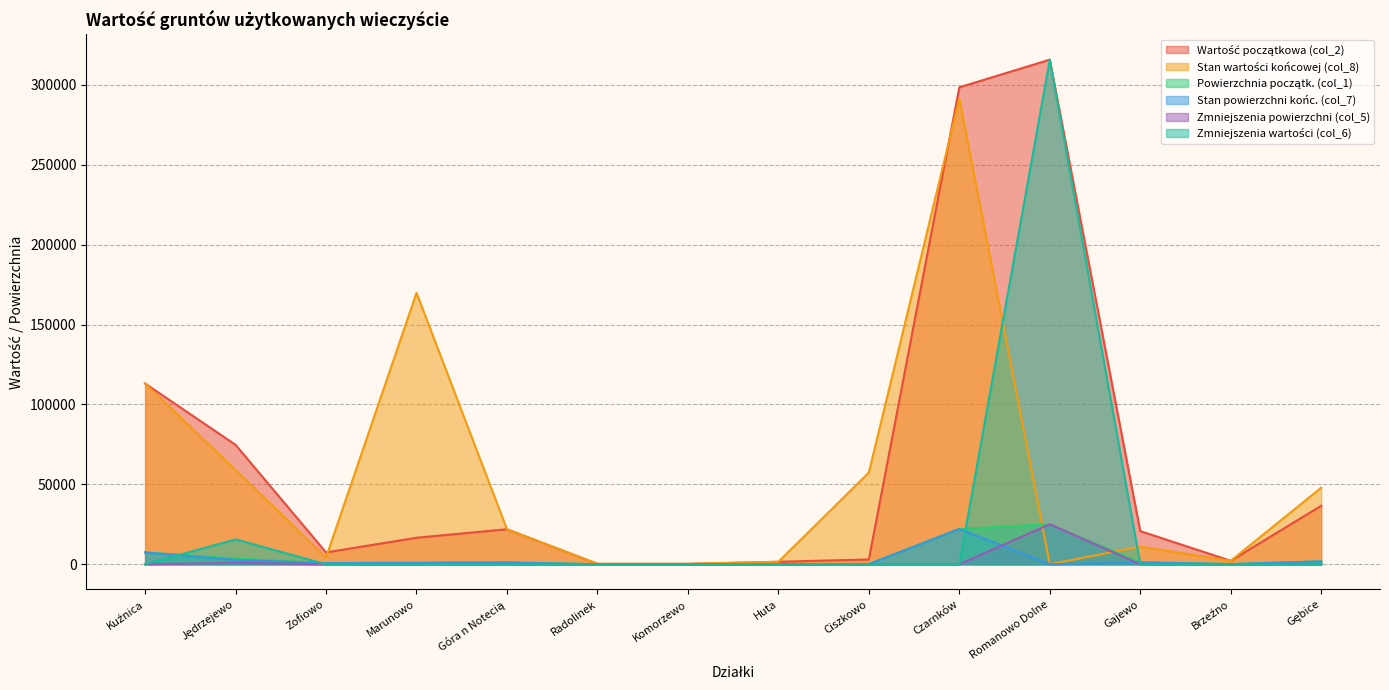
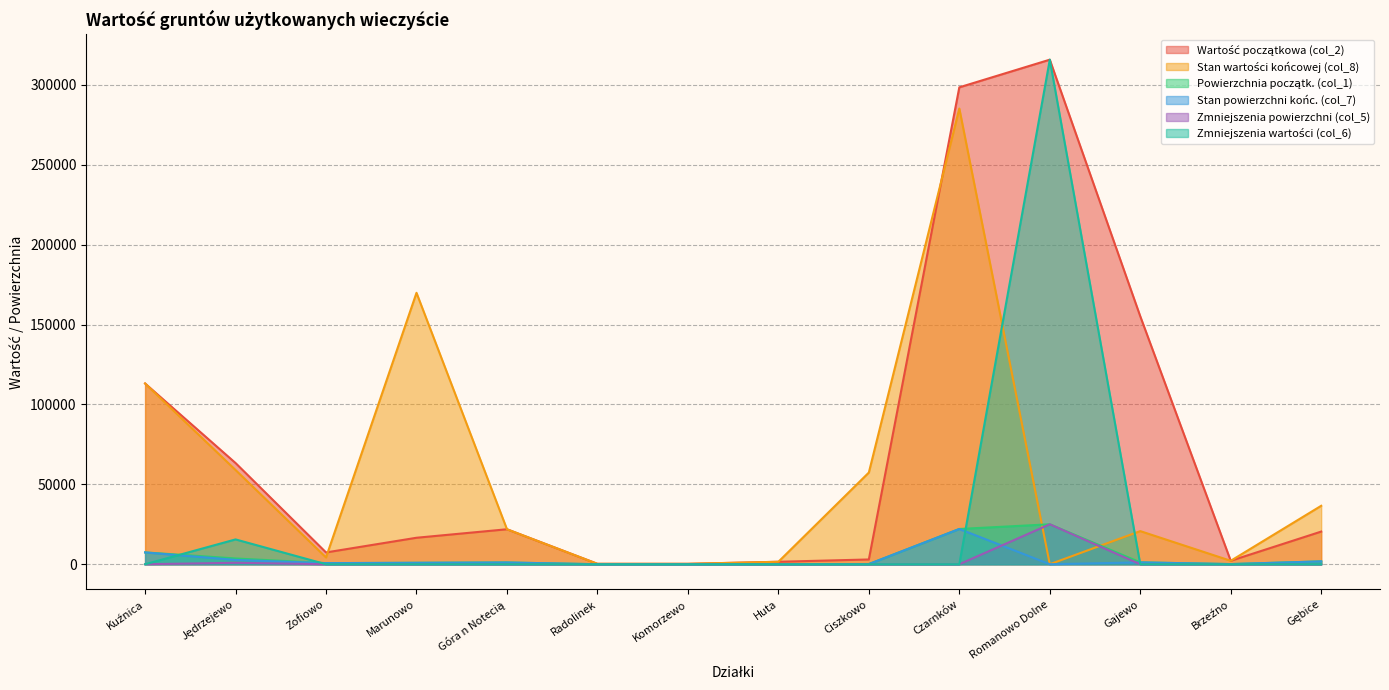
Wartość początkowa (col_2), Jędrzejewo: 75000 -> 63000
Stan wartości końcowej (col_8), Czarnków: 291000 -> 285000
Wartość początkowa (col_2), Gajewo: 21000 -> 155000
Stan wartości końcowej (col_8), Gajewo: 11000 -> 21000
Wartość początkowa (col_2), Gębice: 37000 -> 20000
Stan wartości końcowej (col_8), Gębice: 48000 -> 37000
